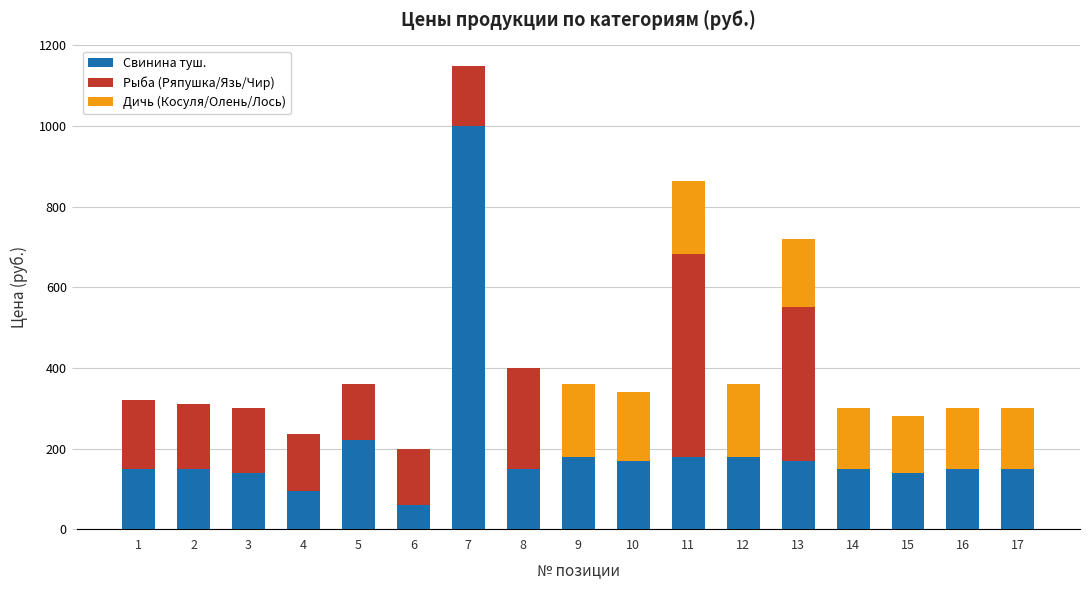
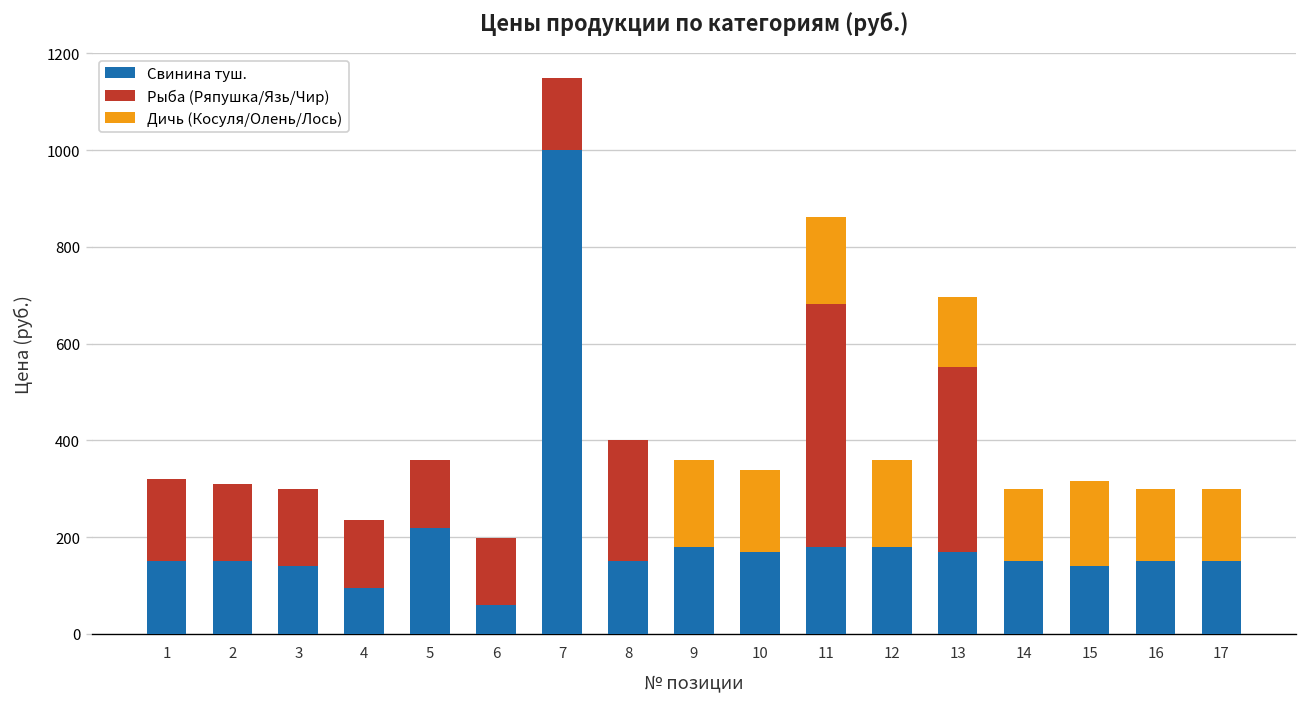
Дичь (Косуля/Олень/Лось), 13: 170 -> 150
Дичь (Косуля/Олень/Лось), 15: 140 -> 180
